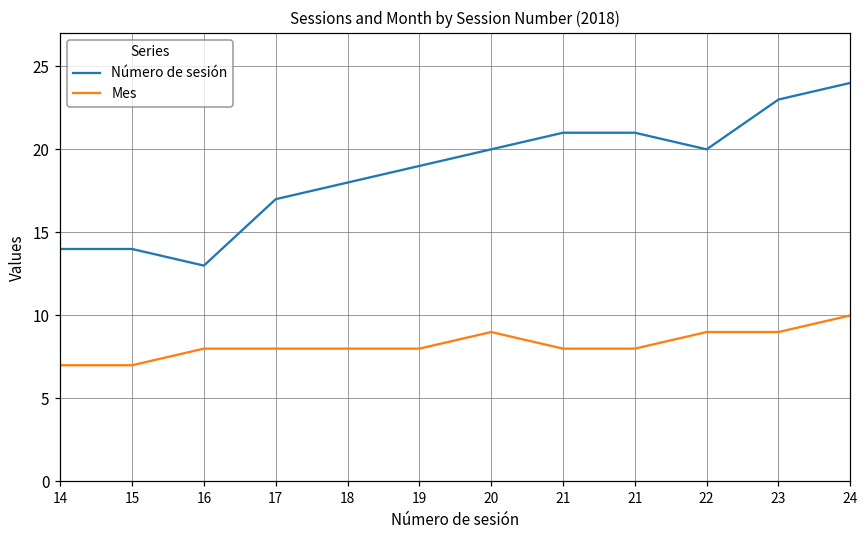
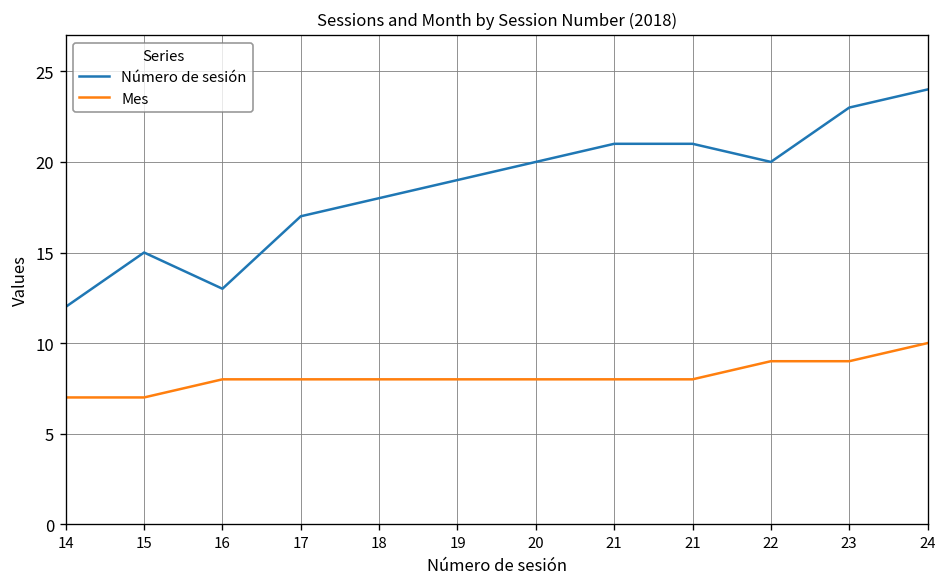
Número de sesión, 14: 14 -> 12
Número de sesión, 15: 14 -> 15
Mes, 20: 9 -> 8
